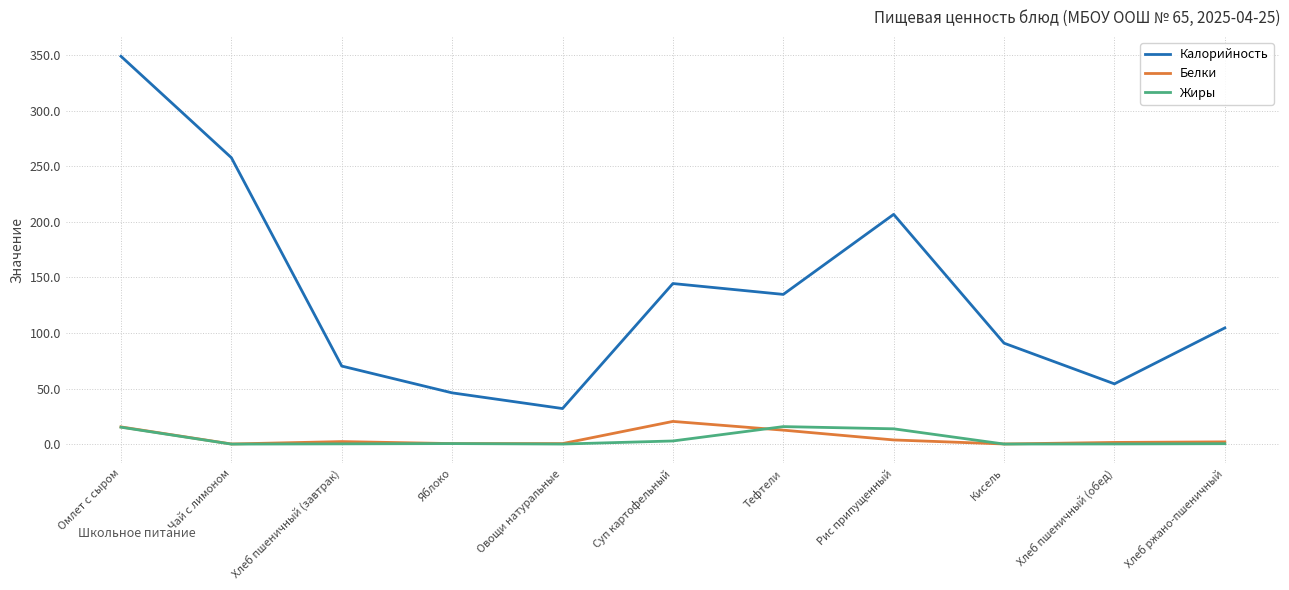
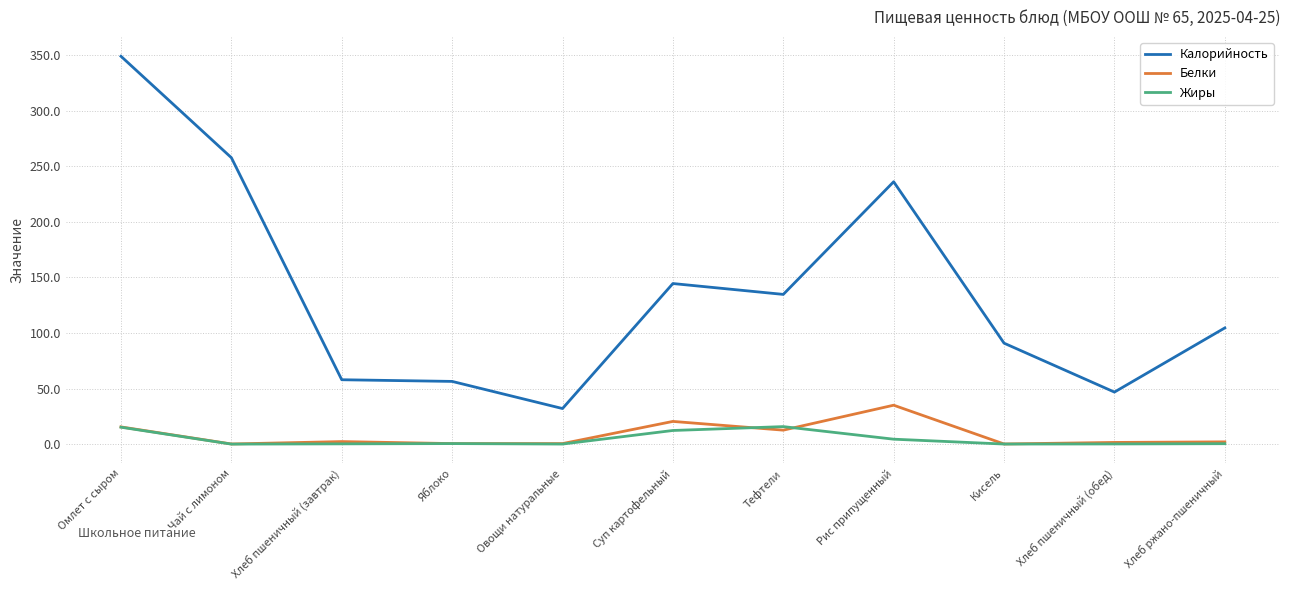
Калорийность, Хлеб пшеничный (завтрак): 70 -> 58
Калорийность, Яблоко: 46 -> 56
Жиры, Суп картофельный: 3 -> 12
Калорийность, Рис припущенный: 207 -> 236
Белки, Рис припущенный: 4 -> 35
Жиры, Рис припущенный: 14 -> 4
Калорийность, Хлеб пшеничный (обед): 54 -> 47
